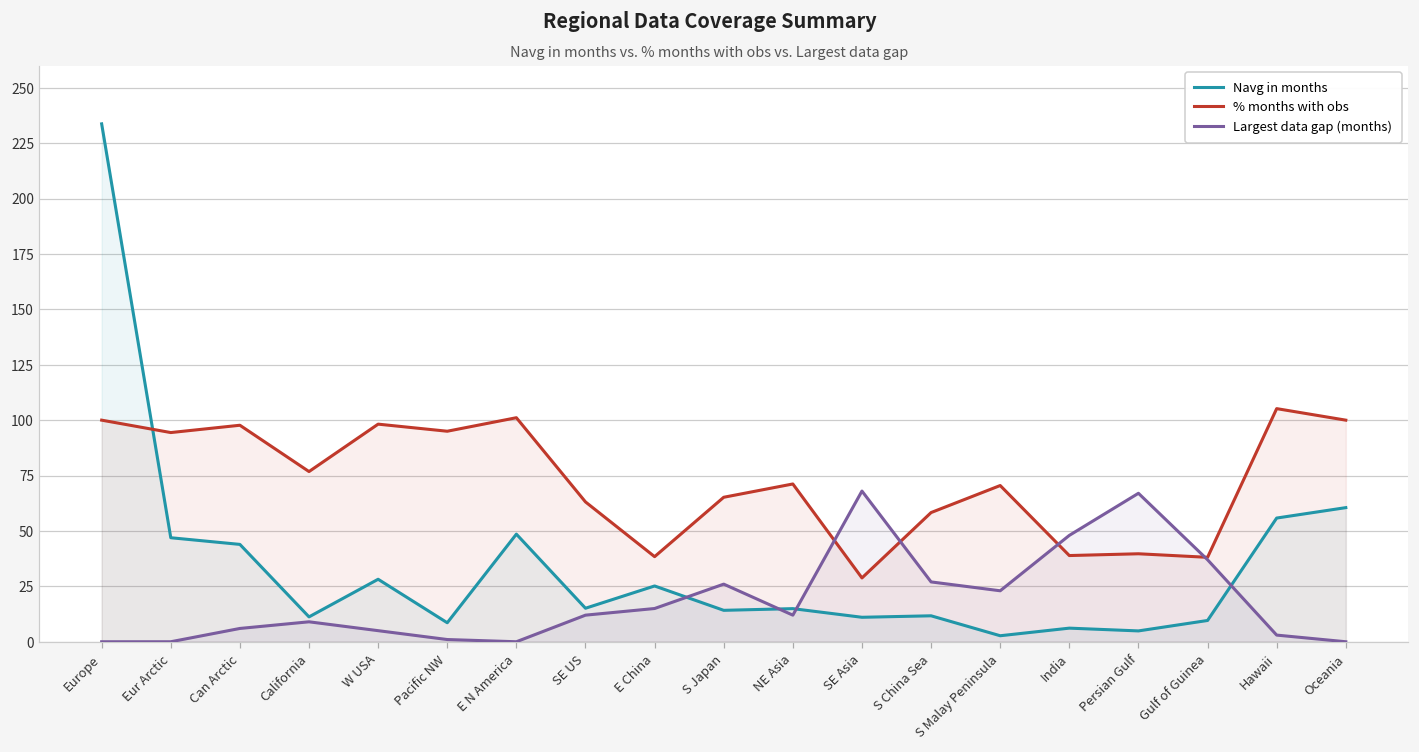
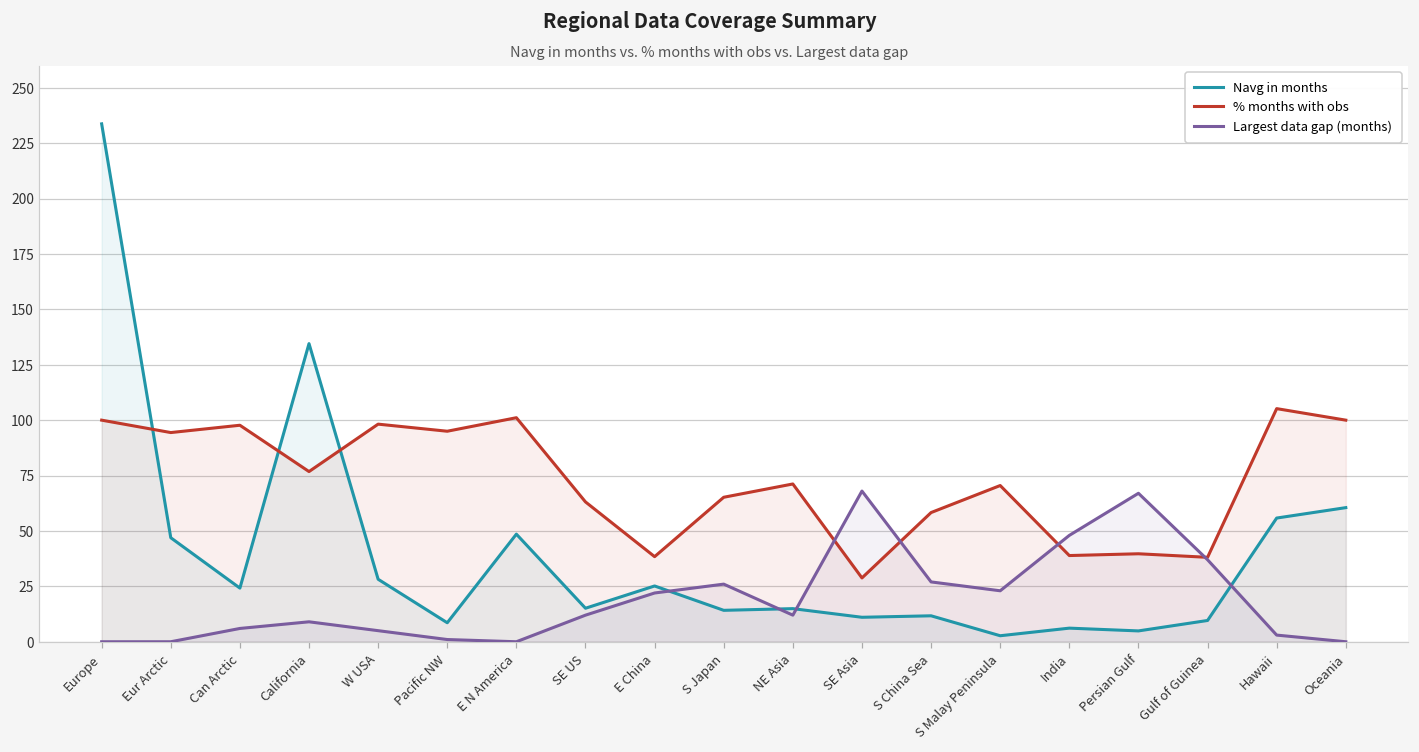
Navg in months, Can Arctic: 44 -> 24
Navg in months, California: 11 -> 135
Largest data gap (months), E China: 15 -> 22
